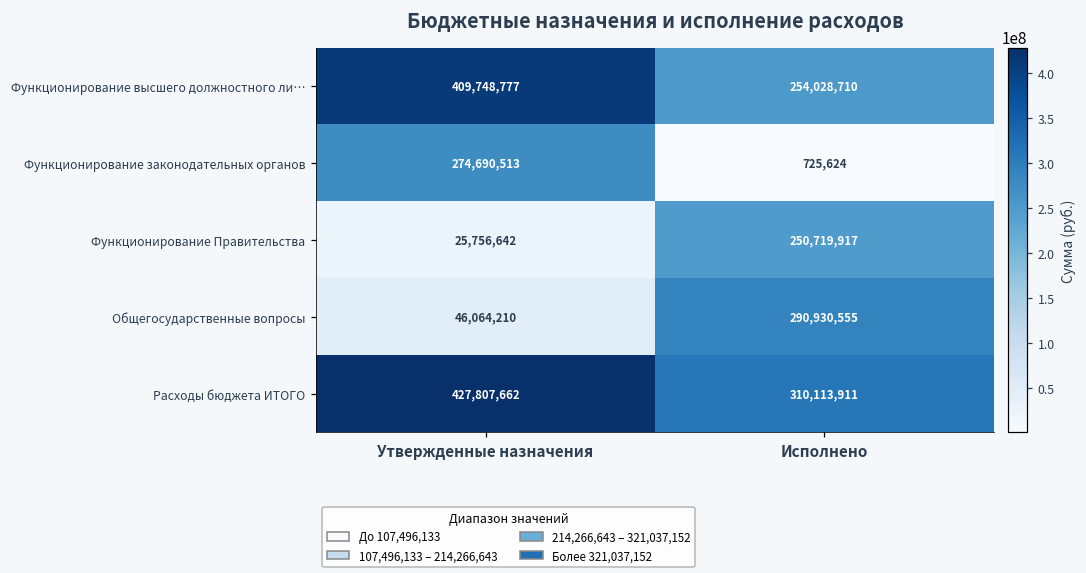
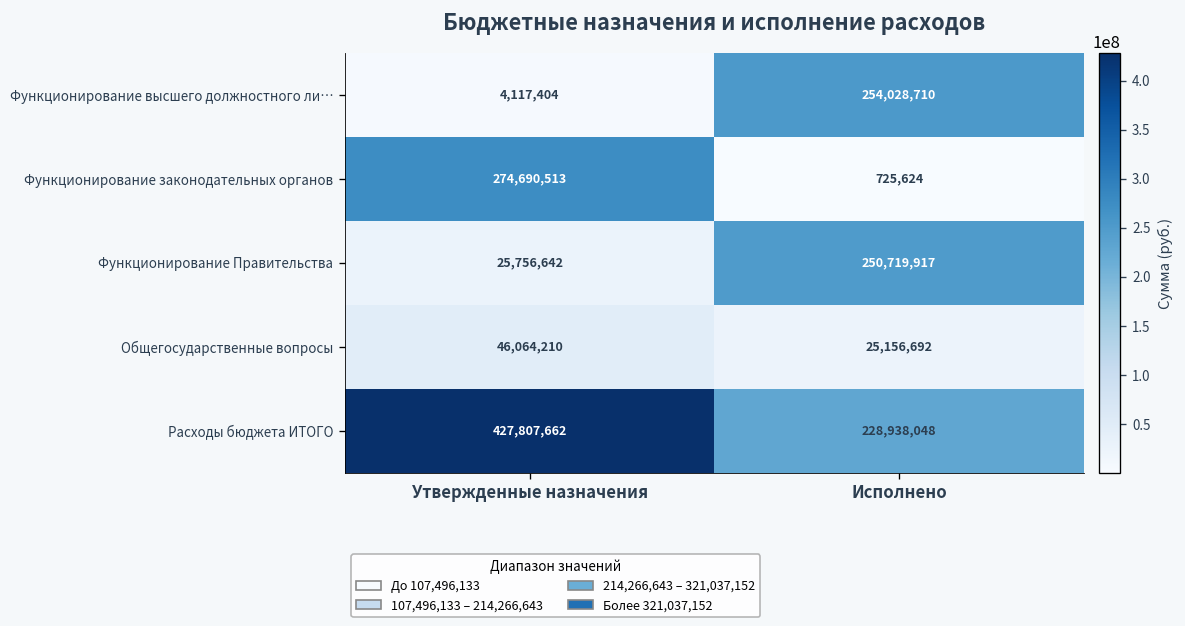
Функционирование высшего должностного ли…, Утвержденные назначения: 409,748,777 -> 4,117,404
Общегосударственные вопросы, Исполнено: 290,930,555 -> 25,156,692
Расходы бюджета ИТОГО, Исполнено: 310,113,911 -> 228,938,048
